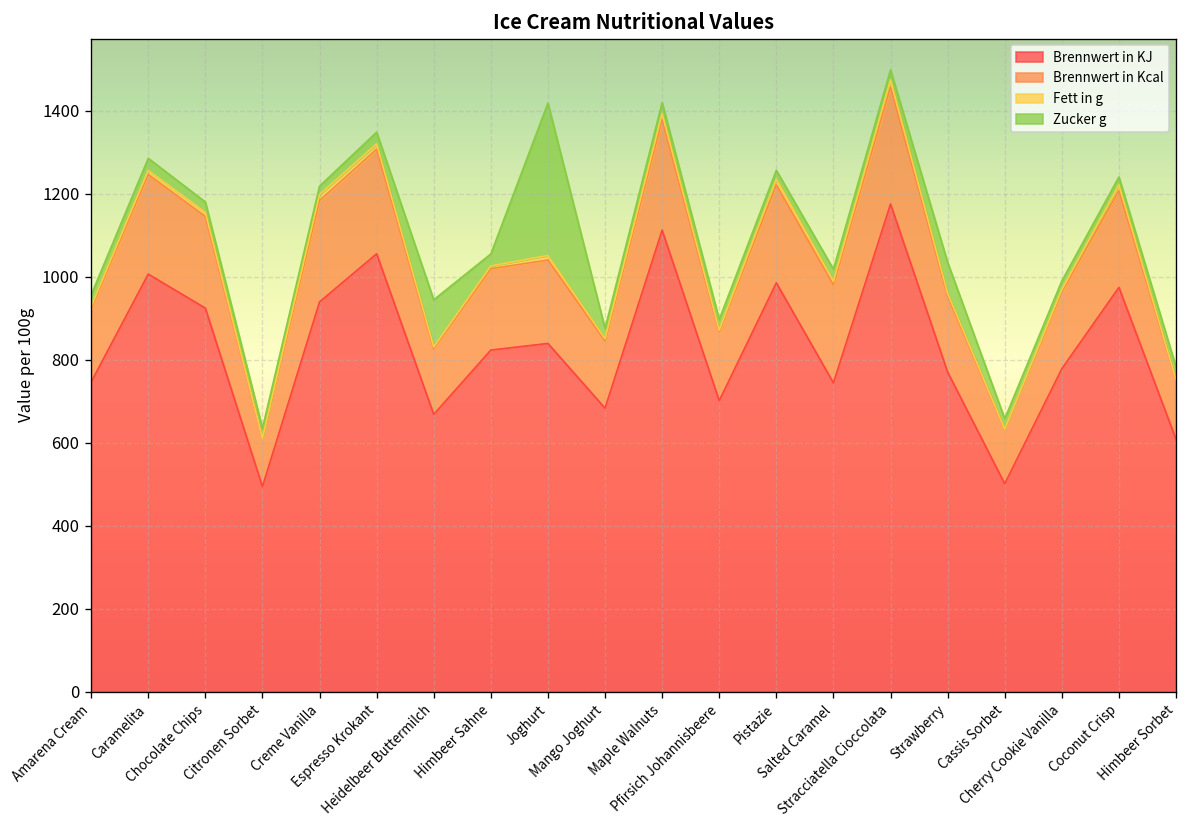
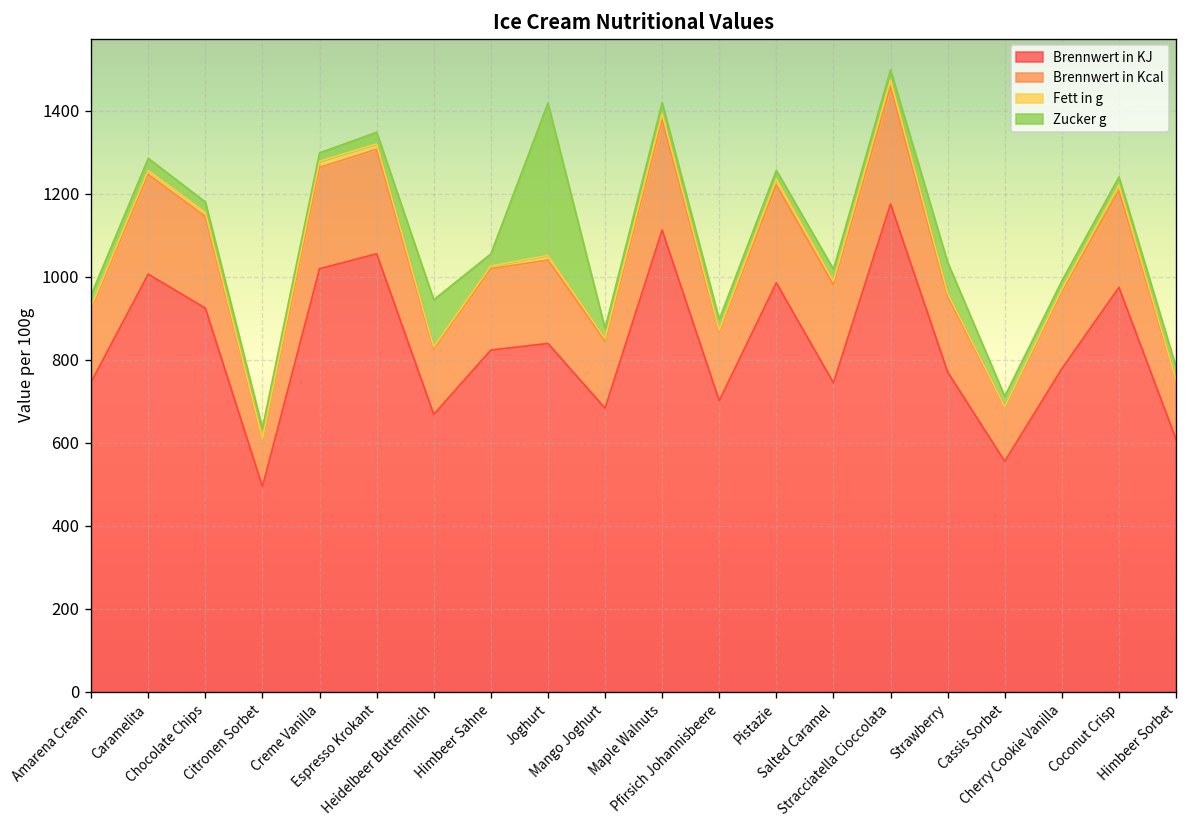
Brennwert in KJ, Creme Vanilla: 940 -> 1020
Brennwert in KJ, Cassis Sorbet: 500 -> 560
